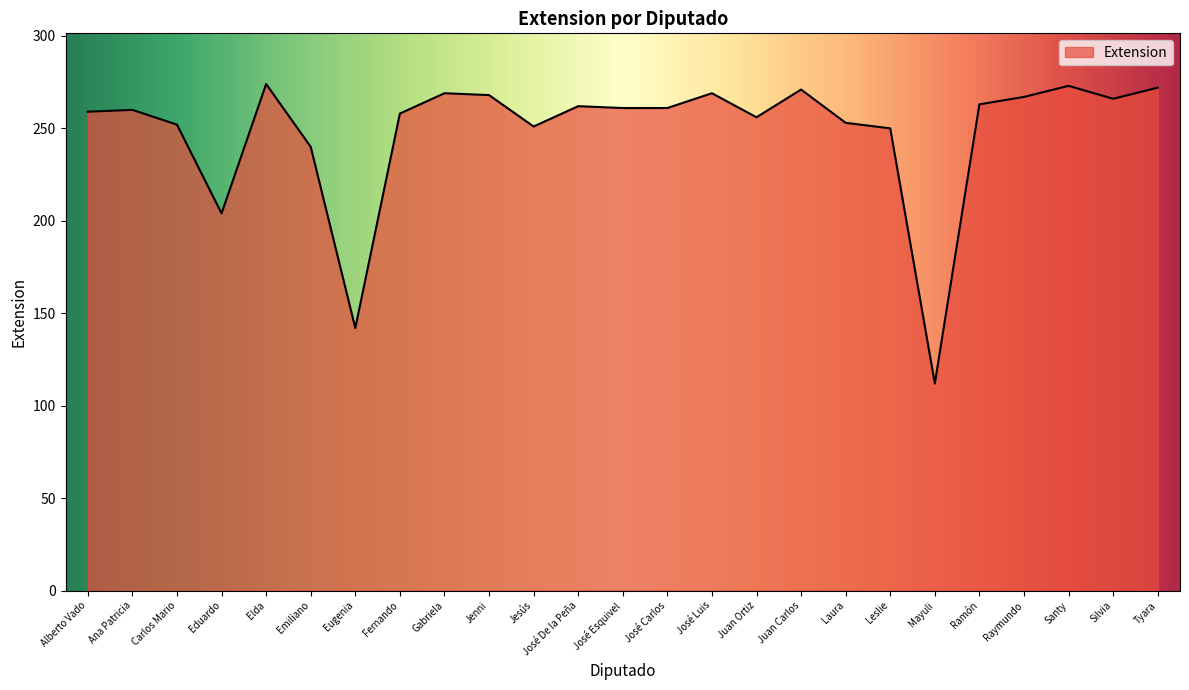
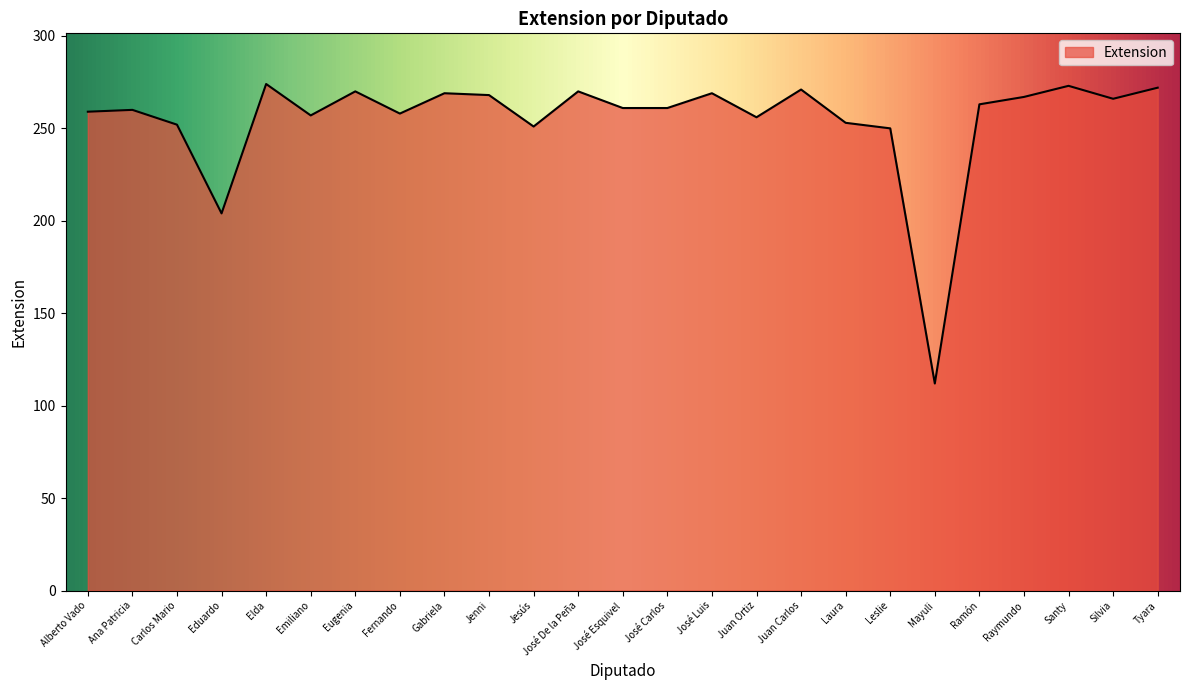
Emiliano: 240 -> 257
Eugenia: 142 -> 270
José De la Peña: 262 -> 270
